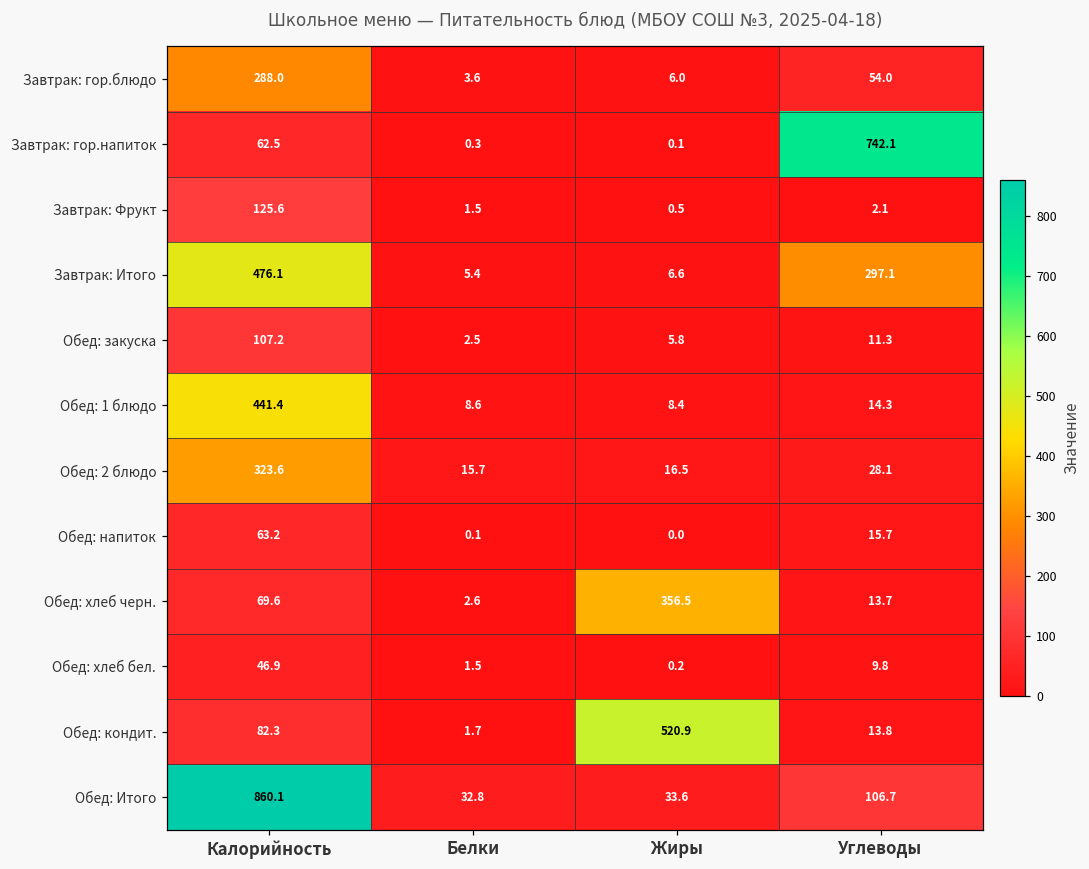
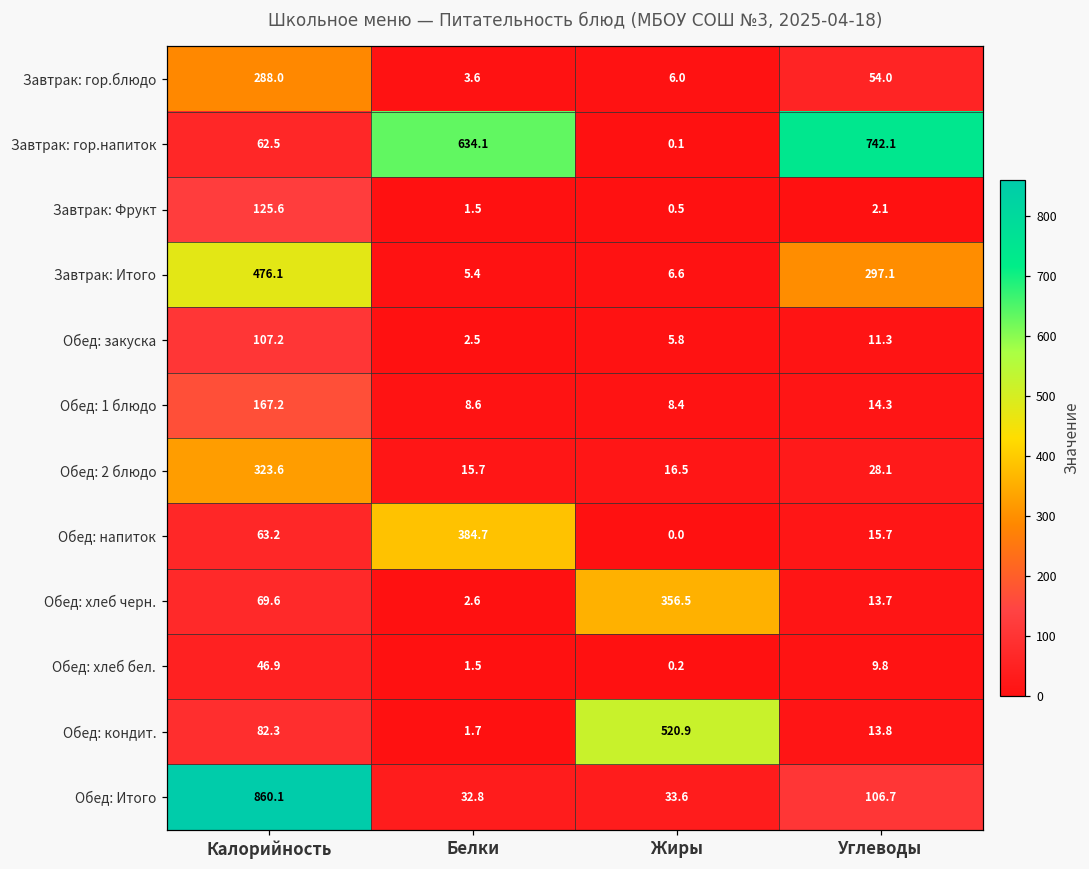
Завтрак: гор.напиток, Белки: 0.3 -> 634.1
Обед: 1 блюдо, Калорийность: 441.4 -> 167.2
Обед: напиток, Белки: 0.1 -> 384.7
